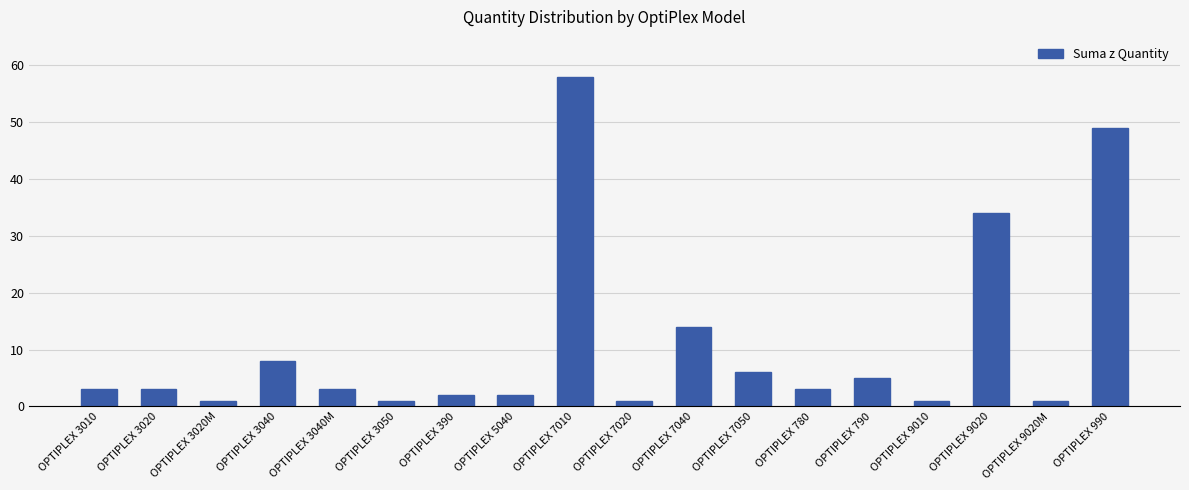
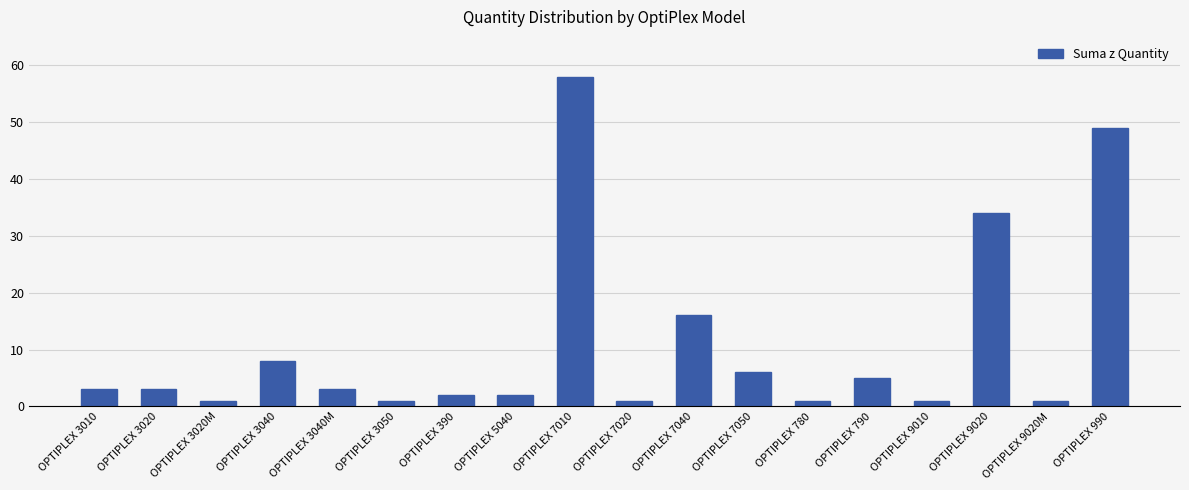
OPTIPLEX 7040: 14 -> 16
OPTIPLEX 780: 3 -> 1
